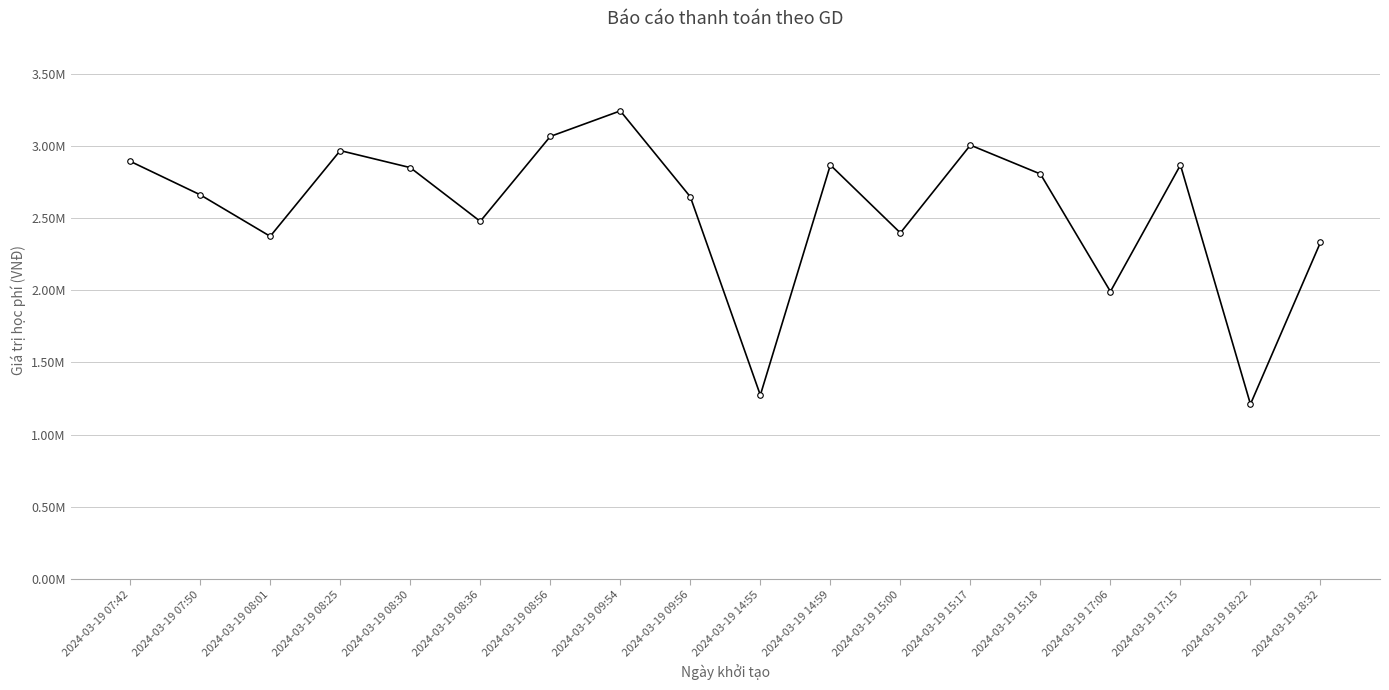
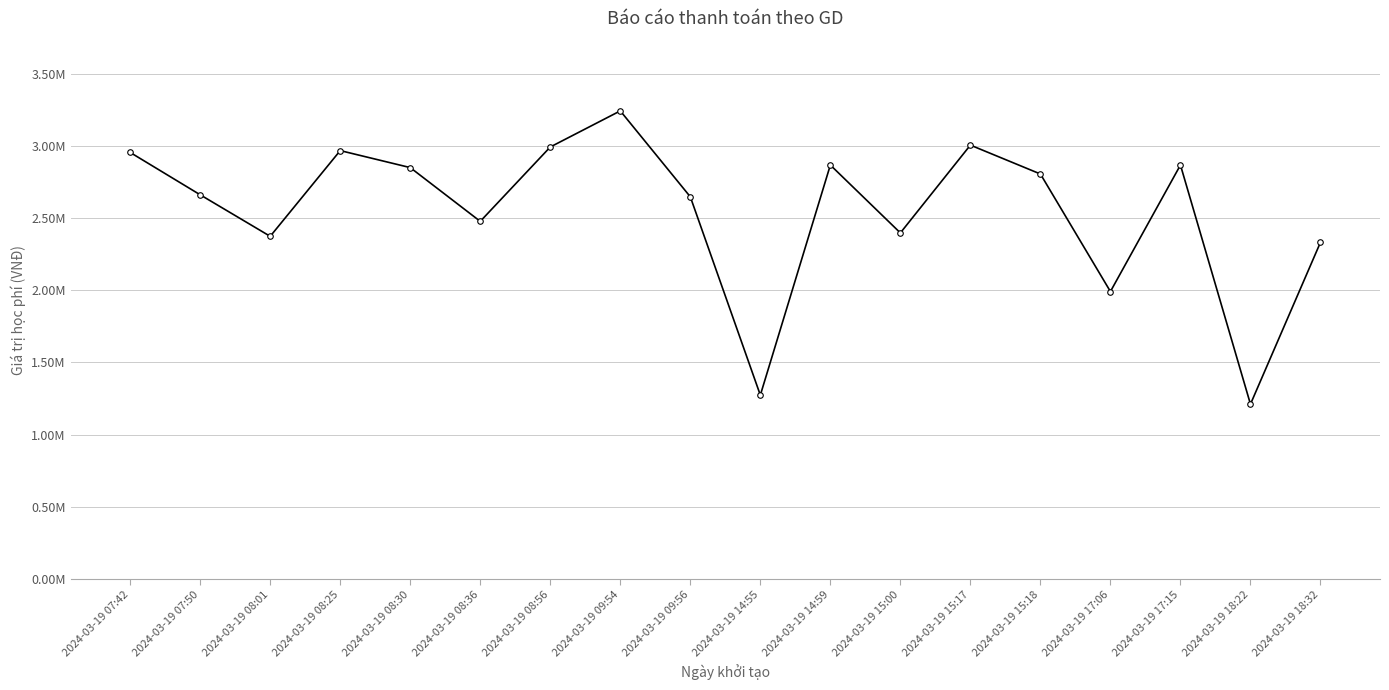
2024-03-19 07:42: 2890000 -> 2950000
2024-03-19 08:56: 3070000 -> 2990000
